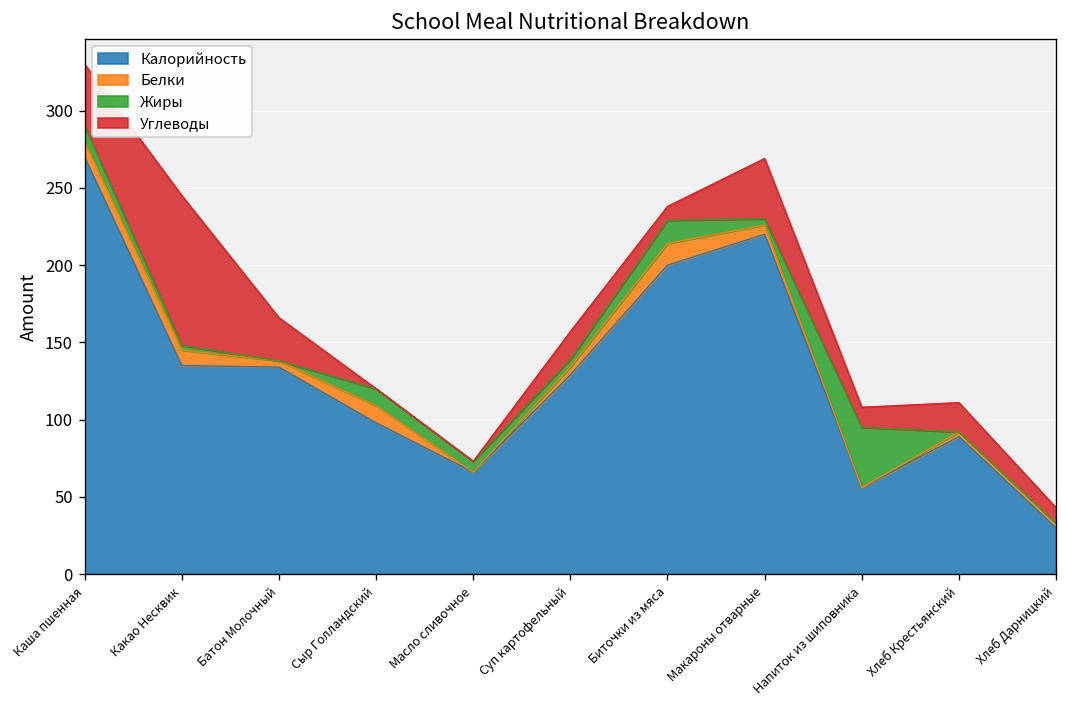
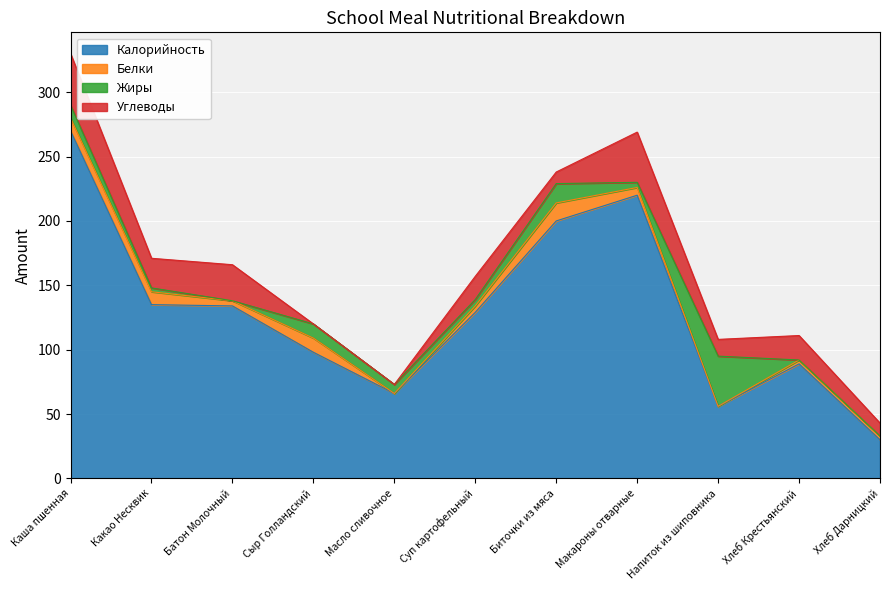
Углеводы, Какао Несквик: 97 -> 23
